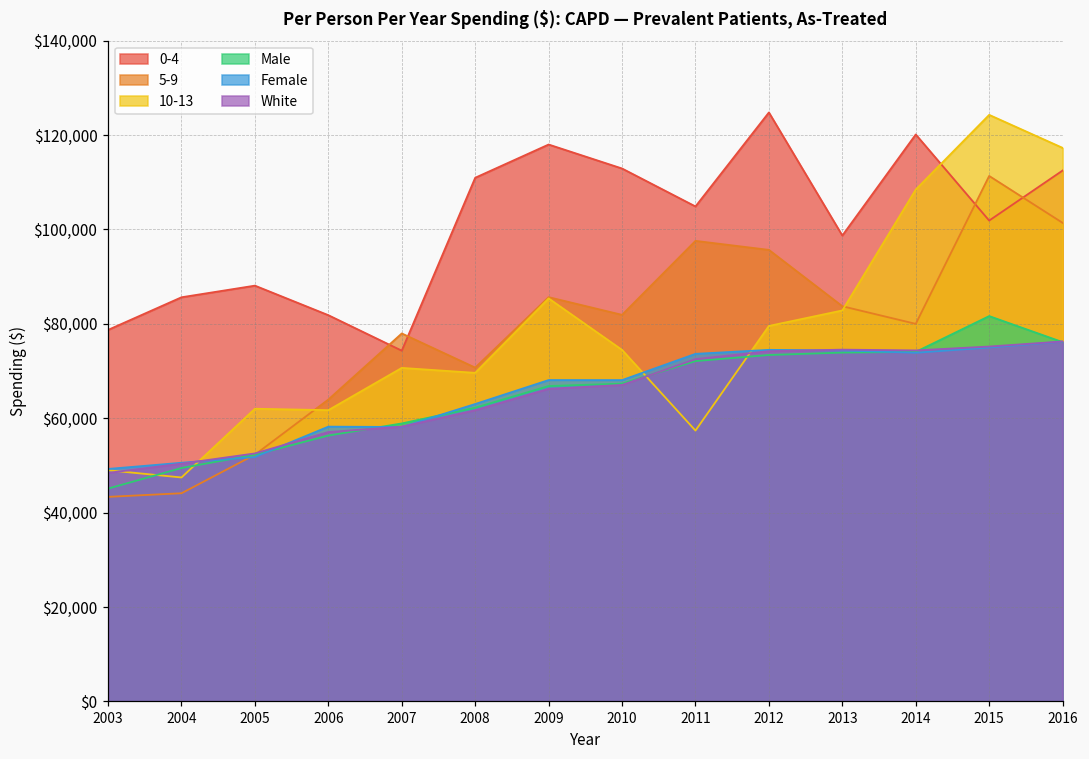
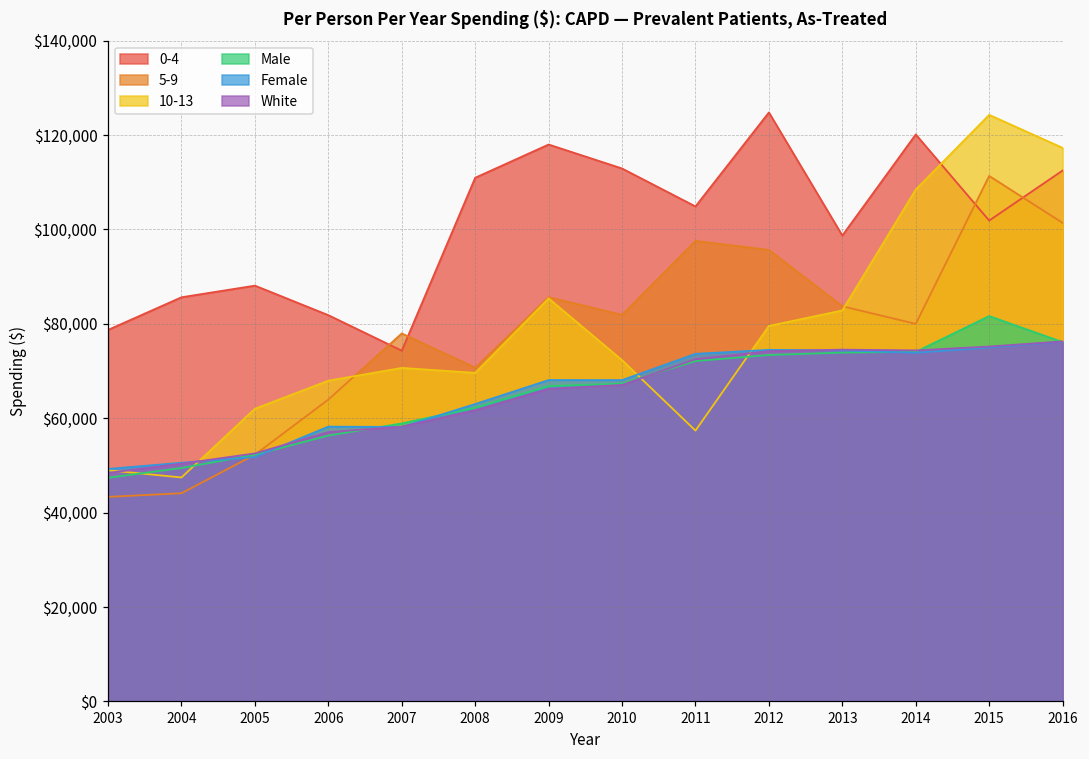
Male, 2003: $45,000 -> $47,000
10-13, 2006: $62,000 -> $68,000
10-13, 2010: $74,000 -> $72,000
